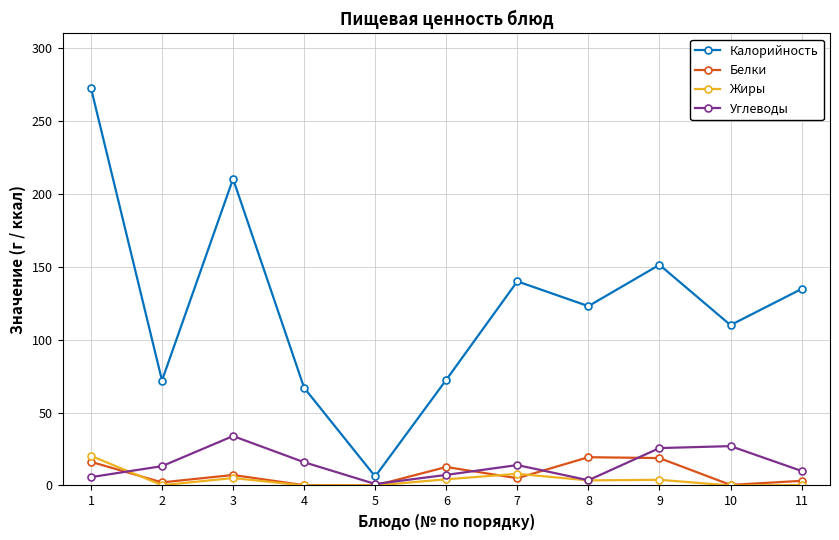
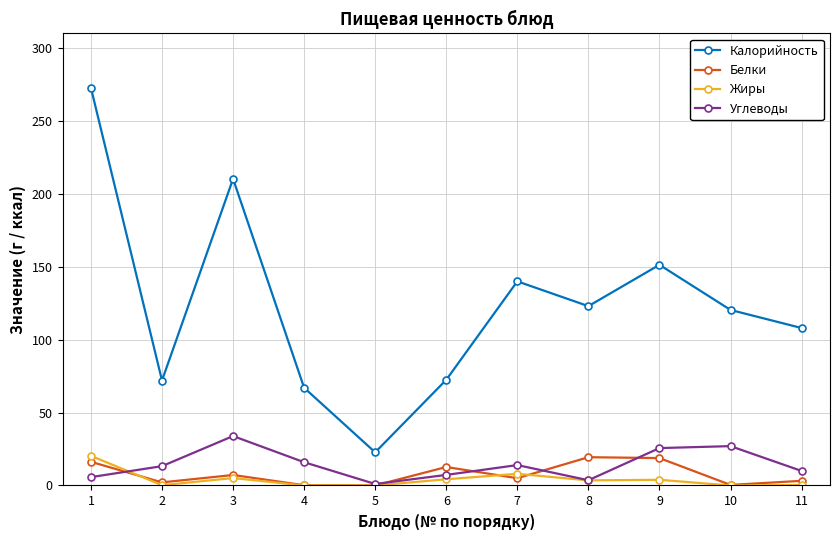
Калорийность, 5: 6 -> 23
Калорийность, 10: 110 -> 120
Калорийность, 11: 135 -> 108
